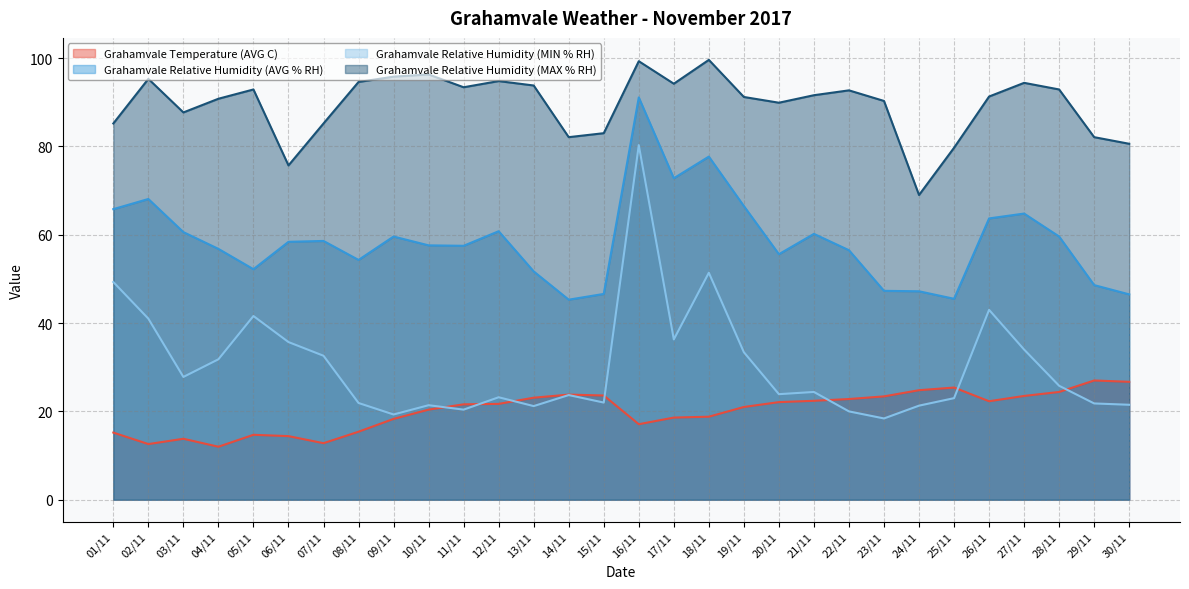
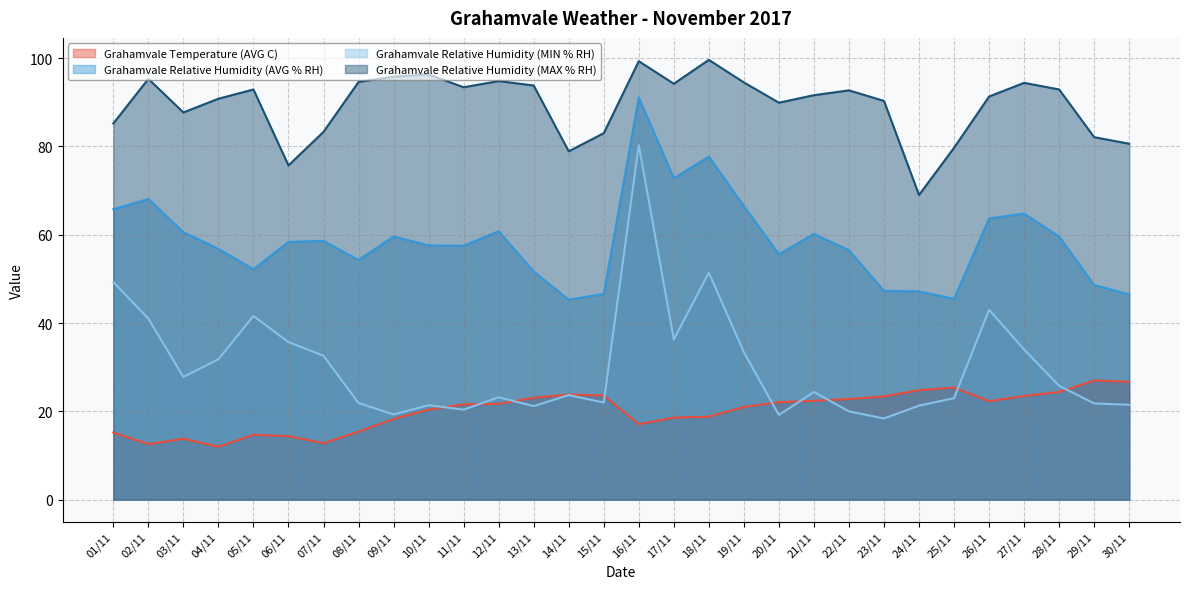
Grahamvale Relative Humidity (MAX % RH), 07/11: 85 -> 83
Grahamvale Relative Humidity (MAX % RH), 14/11: 82 -> 79
Grahamvale Relative Humidity (MAX % RH), 19/11: 91 -> 95
Grahamvale Relative Humidity (MIN % RH), 20/11: 24 -> 19
